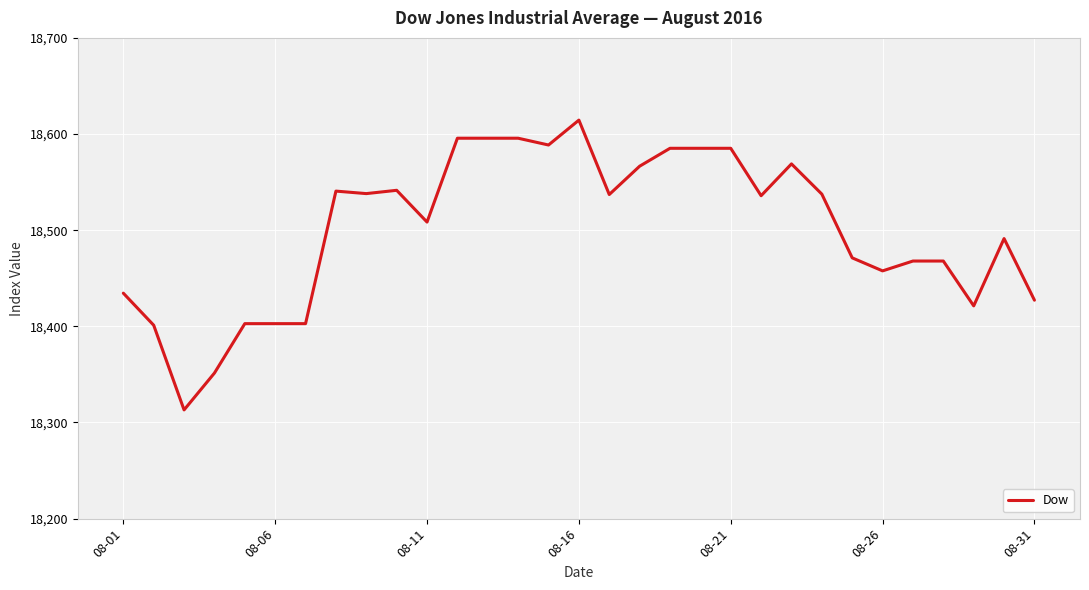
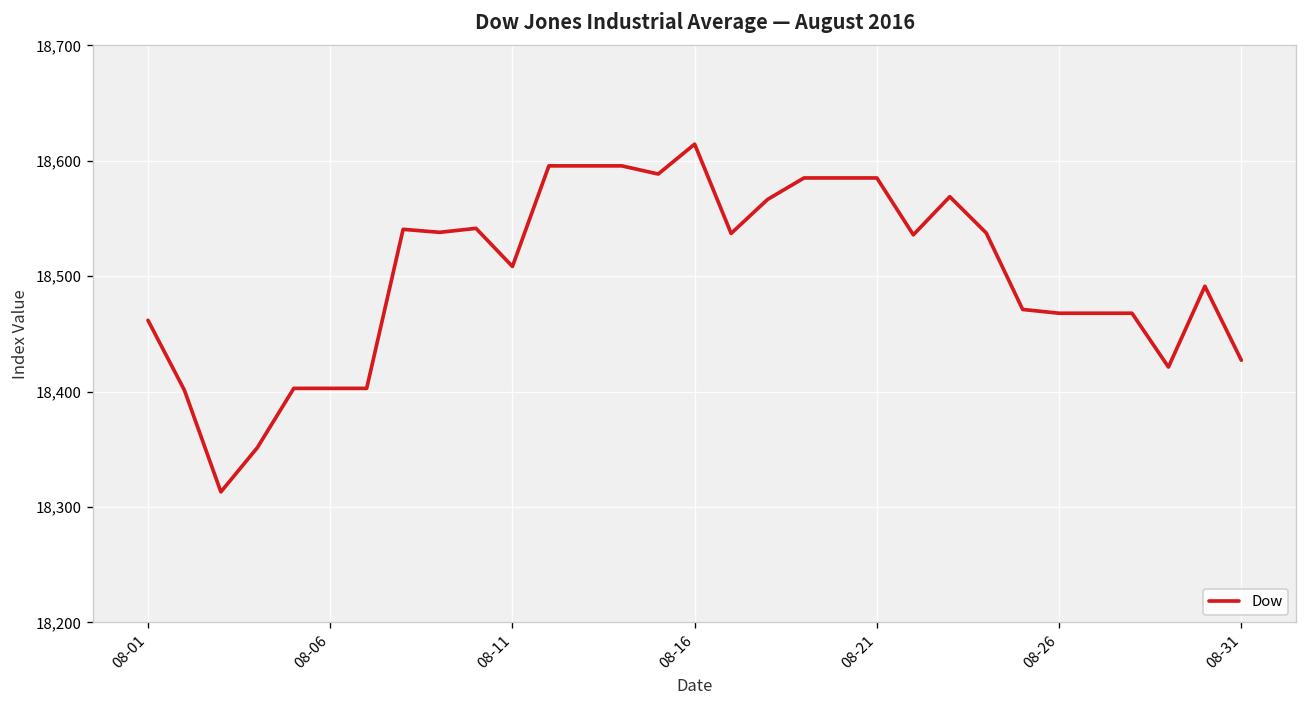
08-01: 18,430 -> 18,460
08-26: 18,460 -> 18,470
